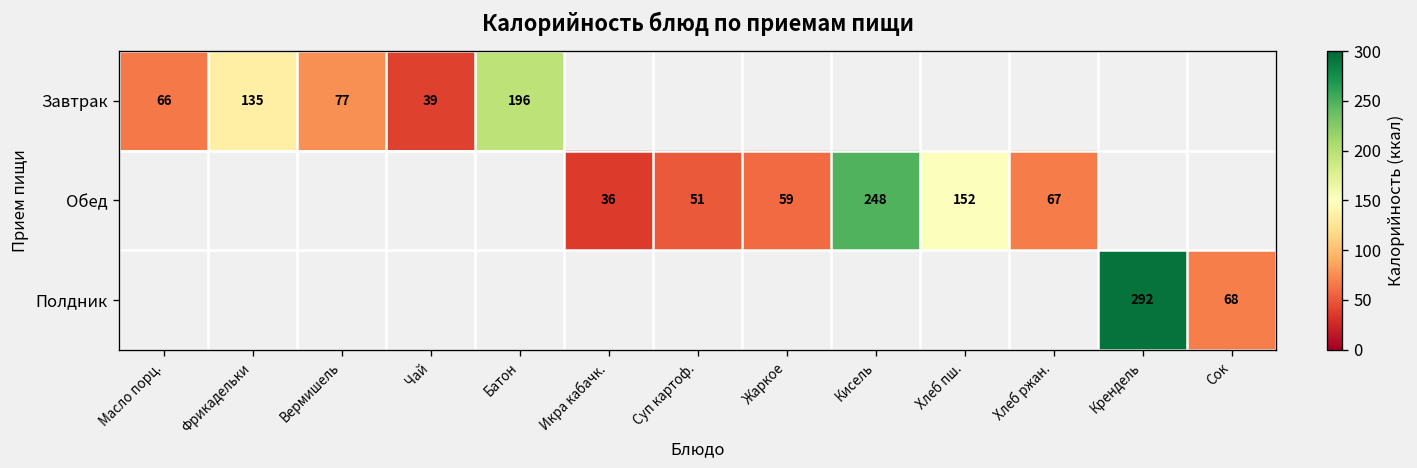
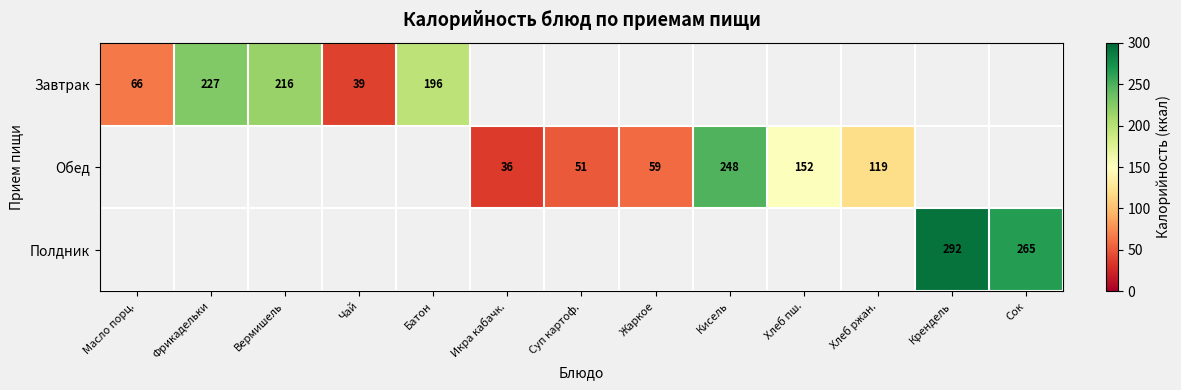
Завтрак, Фрикадельки: 135 -> 227
Завтрак, Вермишель: 77 -> 216
Обед, Хлеб ржан.: 67 -> 119
Полдник, Сок: 68 -> 265
